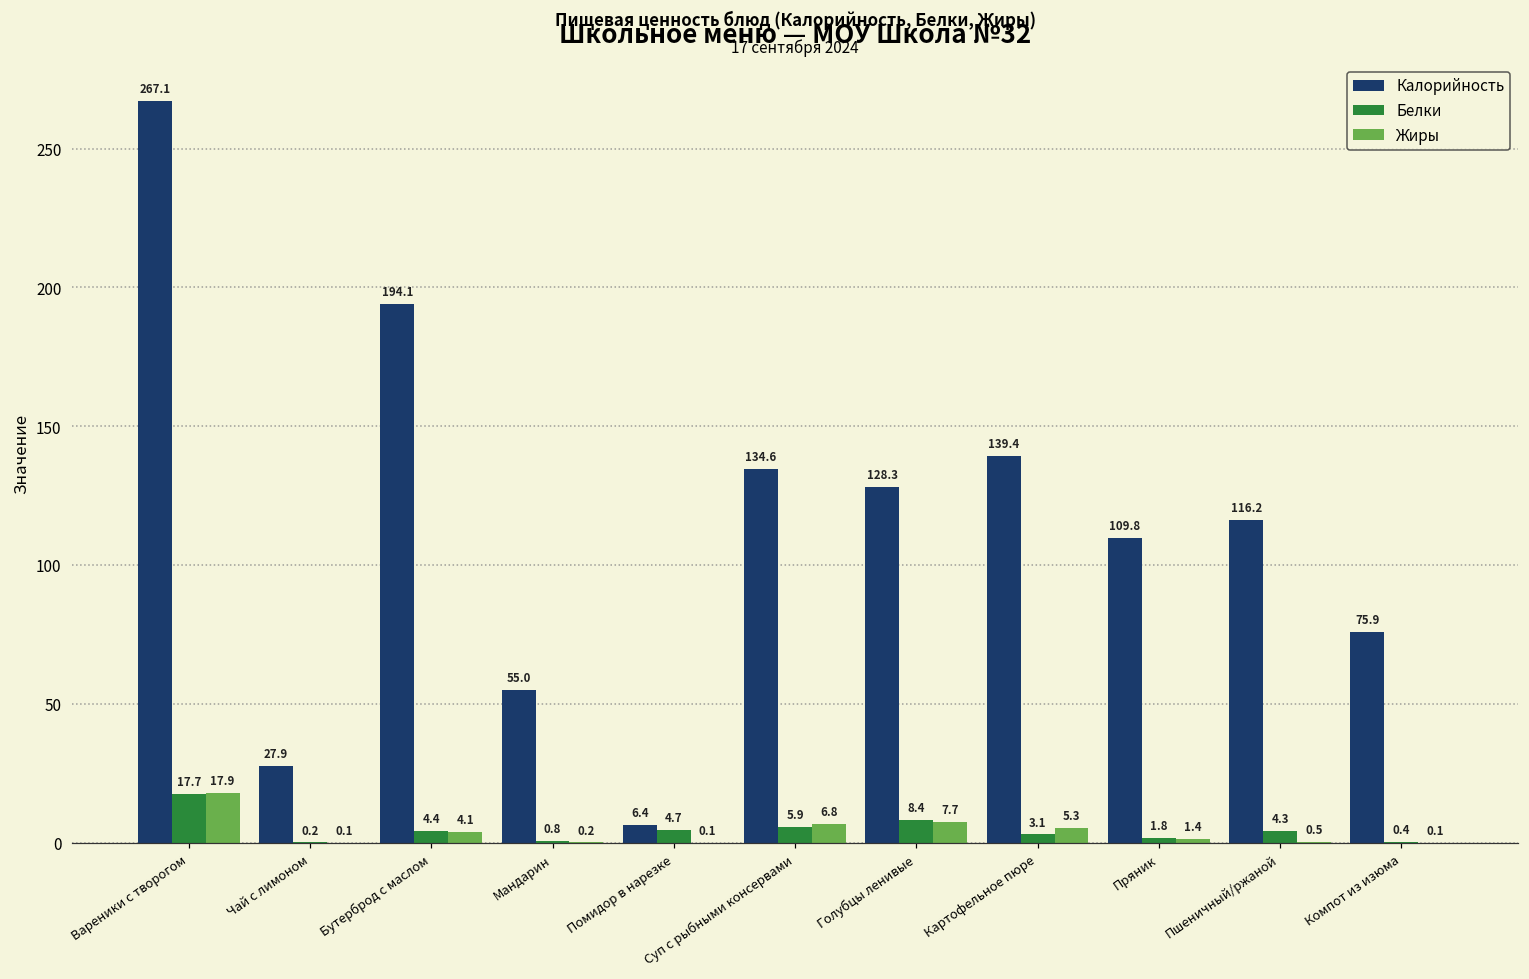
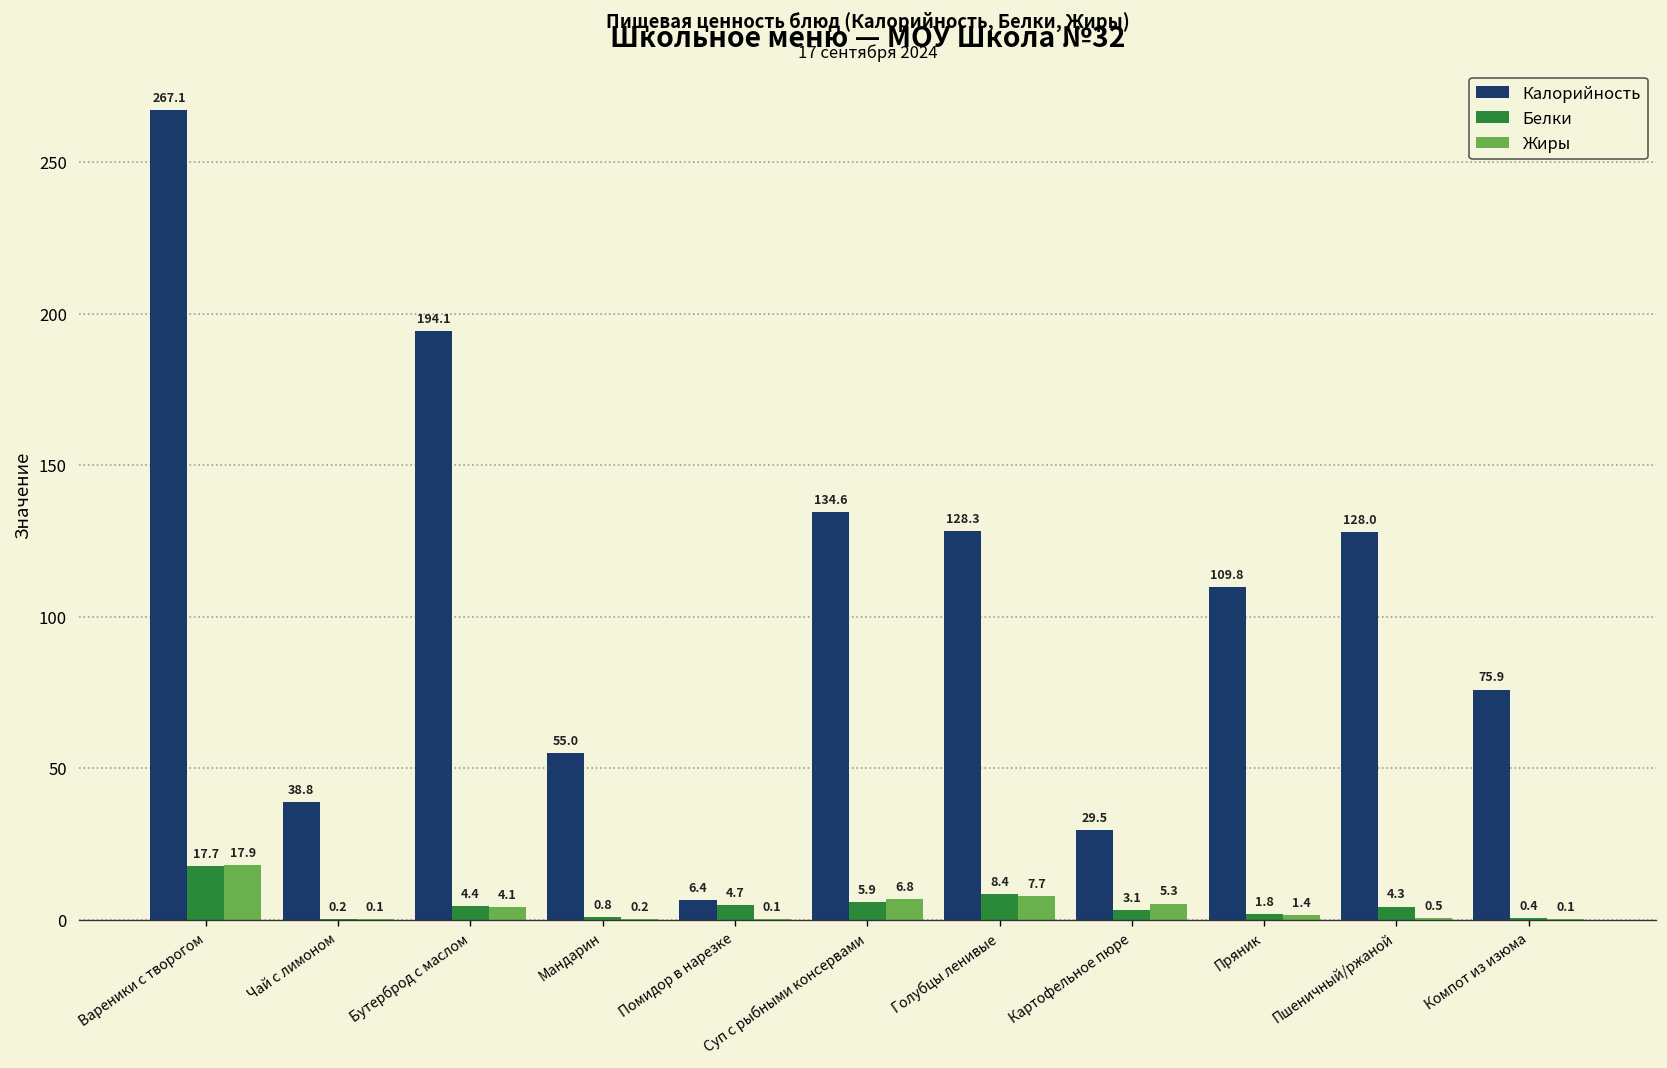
Калорийность, Чай с лимоном: 27.9 -> 38.8
Калорийность, Картофельное пюре: 139.4 -> 29.5
Калорийность, Пшеничный/ржаной: 116.2 -> 128.0
